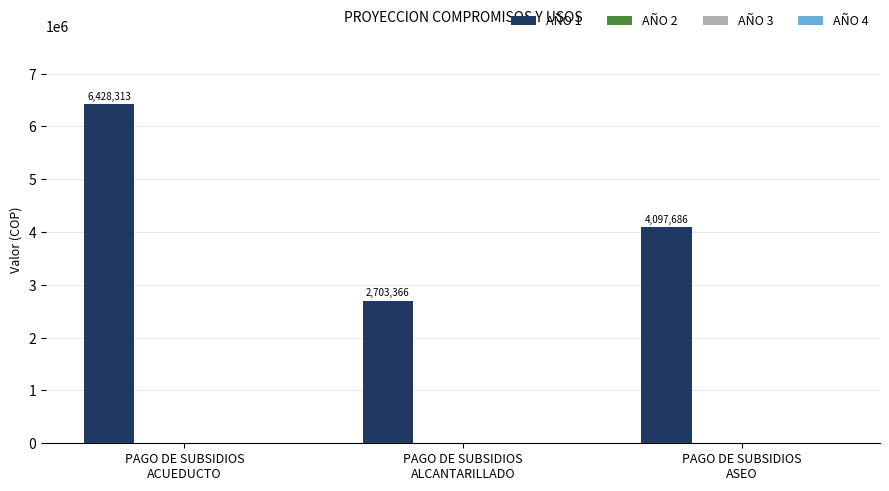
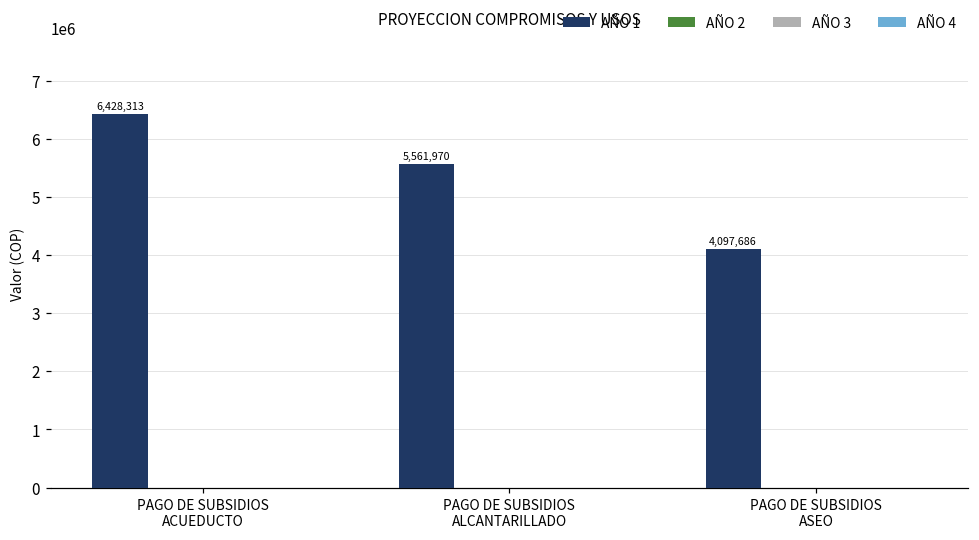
AÑO 1, PAGO DE SUBSIDIOS ALCANTARILLADO: 2,703,366 -> 5,561,970
